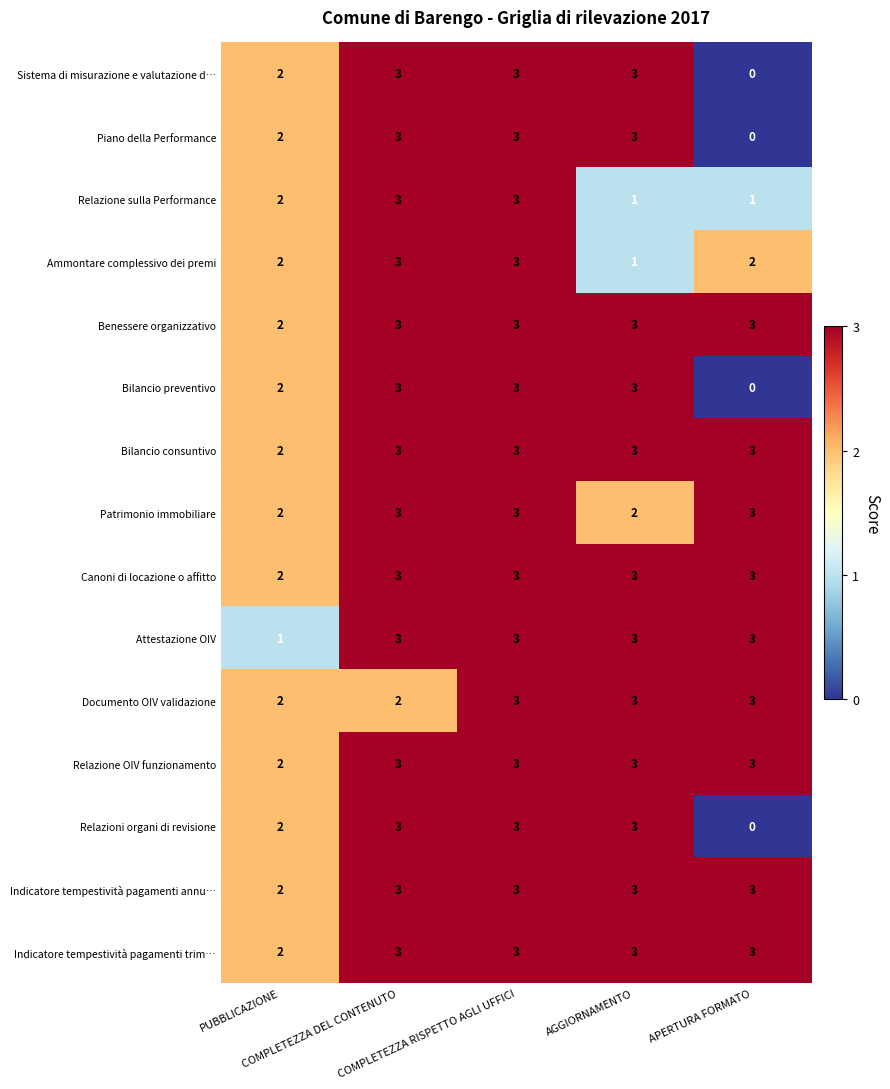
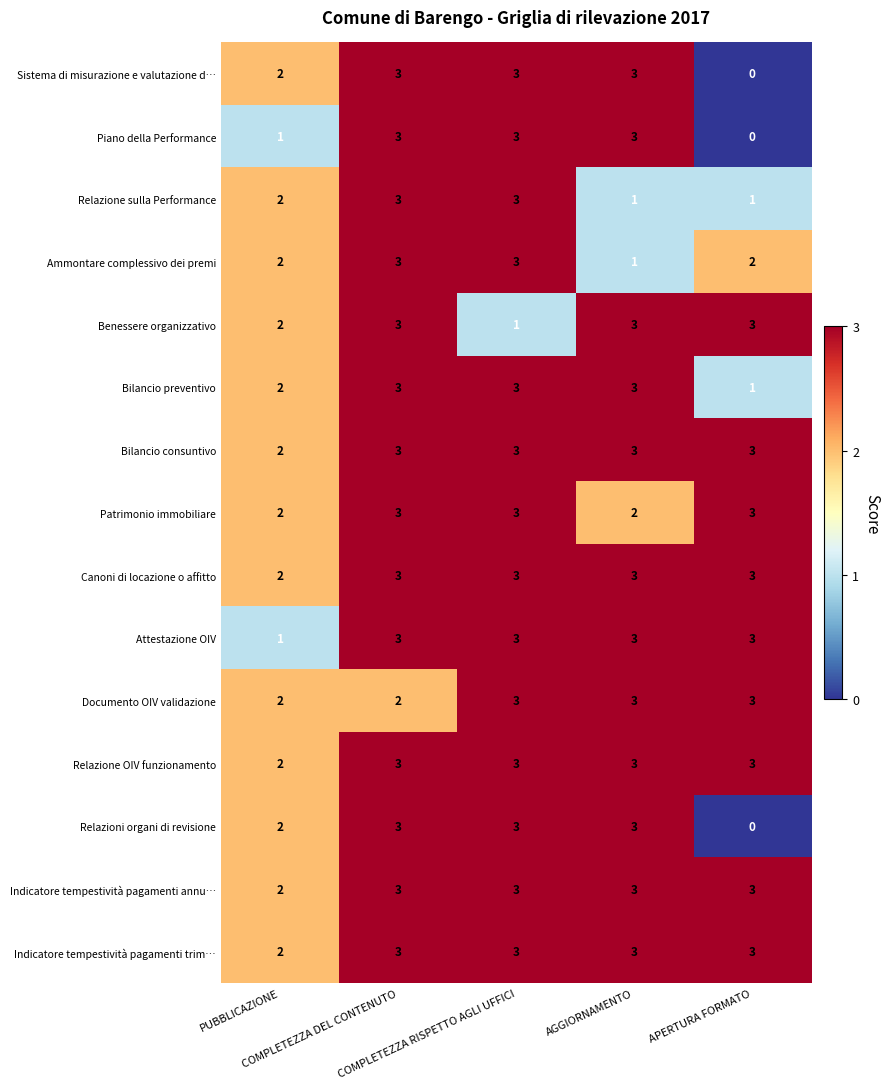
Piano della Performance, PUBBLICAZIONE: 2 -> 1
Benessere organizzativo, COMPLETEZZA RISPETTO AGLI UFFICI: 3 -> 1
Bilancio preventivo, APERTURA FORMATO: 0 -> 1
